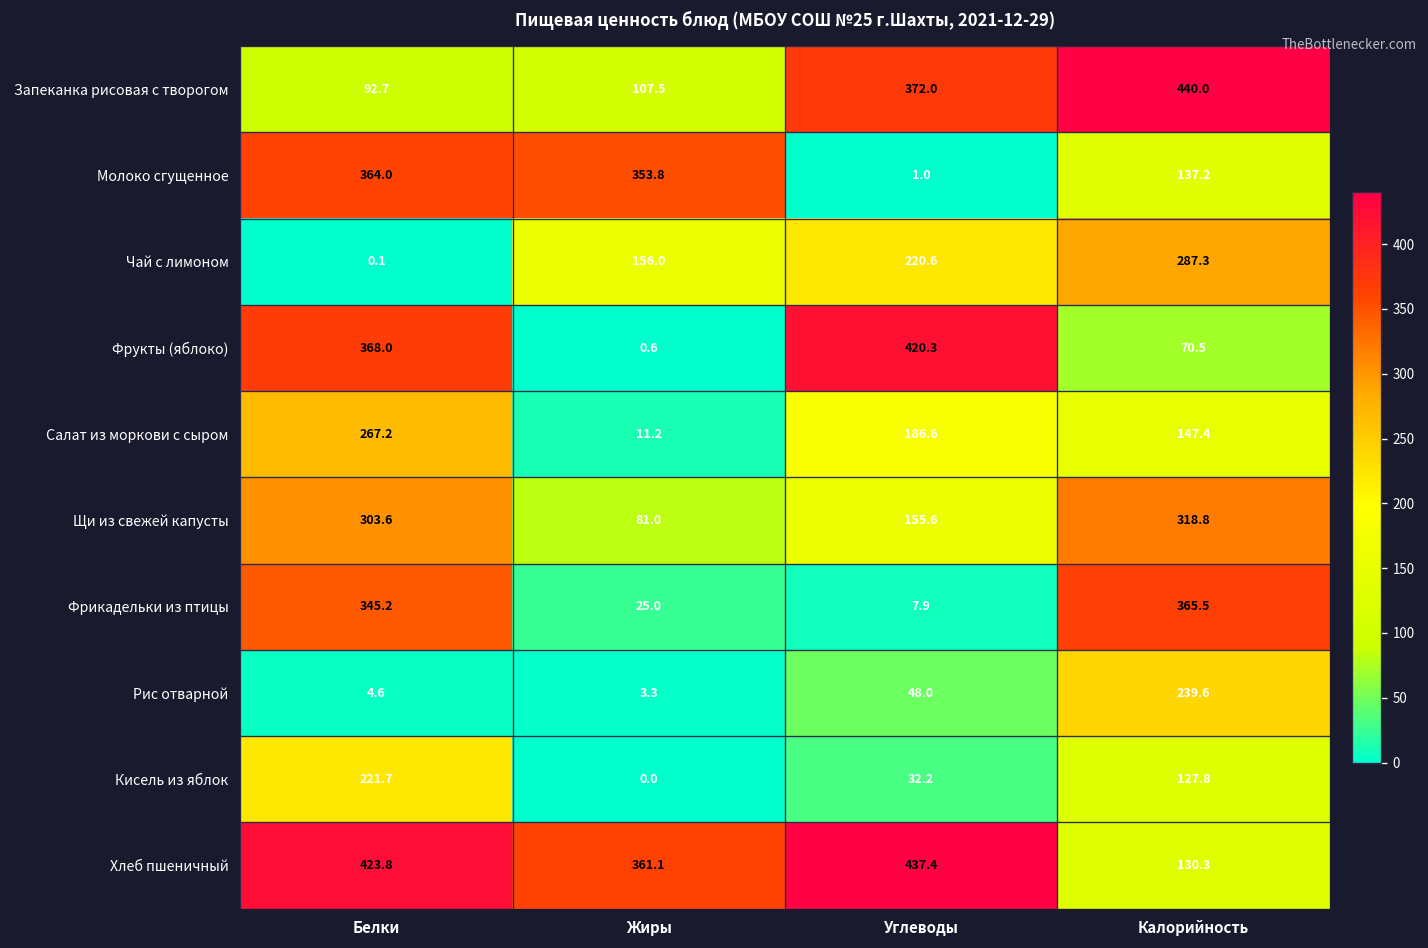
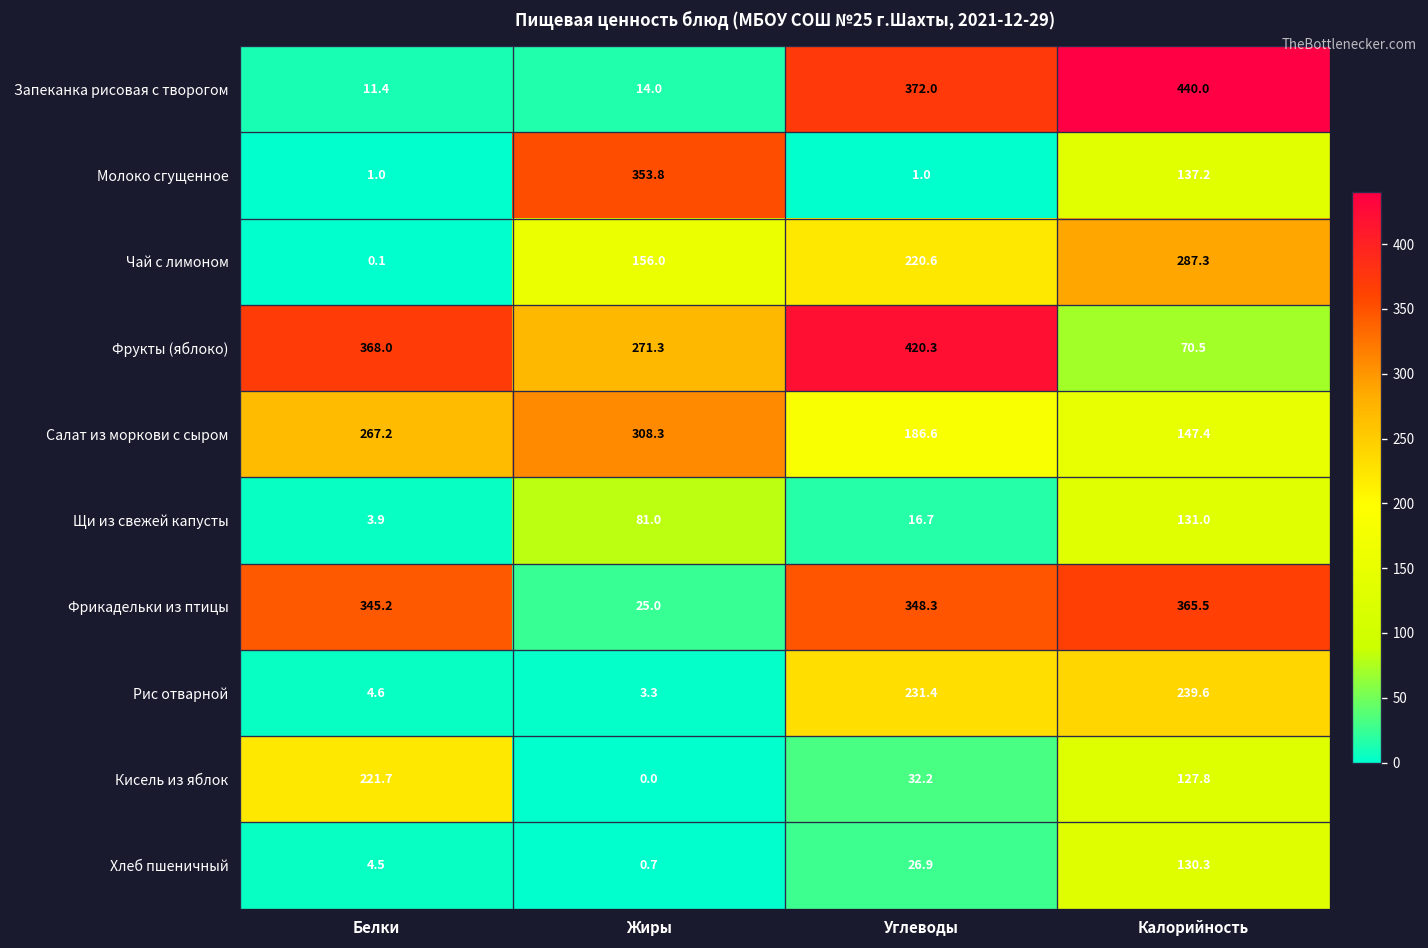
Запеканка рисовая с творогом, Белки: 92.7 -> 11.4
Запеканка рисовая с творогом, Жиры: 107.5 -> 14.0
Молоко сгущенное, Белки: 364.0 -> 1.0
Фрукты (яблоко), Жиры: 0.6 -> 271.3
Салат из моркови с сыром, Жиры: 11.2 -> 308.3
Щи из свежей капусты, Белки: 303.6 -> 3.9
Щи из свежей капусты, Углеводы: 155.6 -> 16.7
Щи из свежей капусты, Калорийность: 318.8 -> 131.0
Фрикадельки из птицы, Углеводы: 7.9 -> 348.3
Рис отварной, Углеводы: 48.0 -> 231.4
Хлеб пшеничный, Белки: 423.8 -> 4.5
Хлеб пшеничный, Жиры: 361.1 -> 0.7
Хлеб пшеничный, Углеводы: 437.4 -> 26.9
